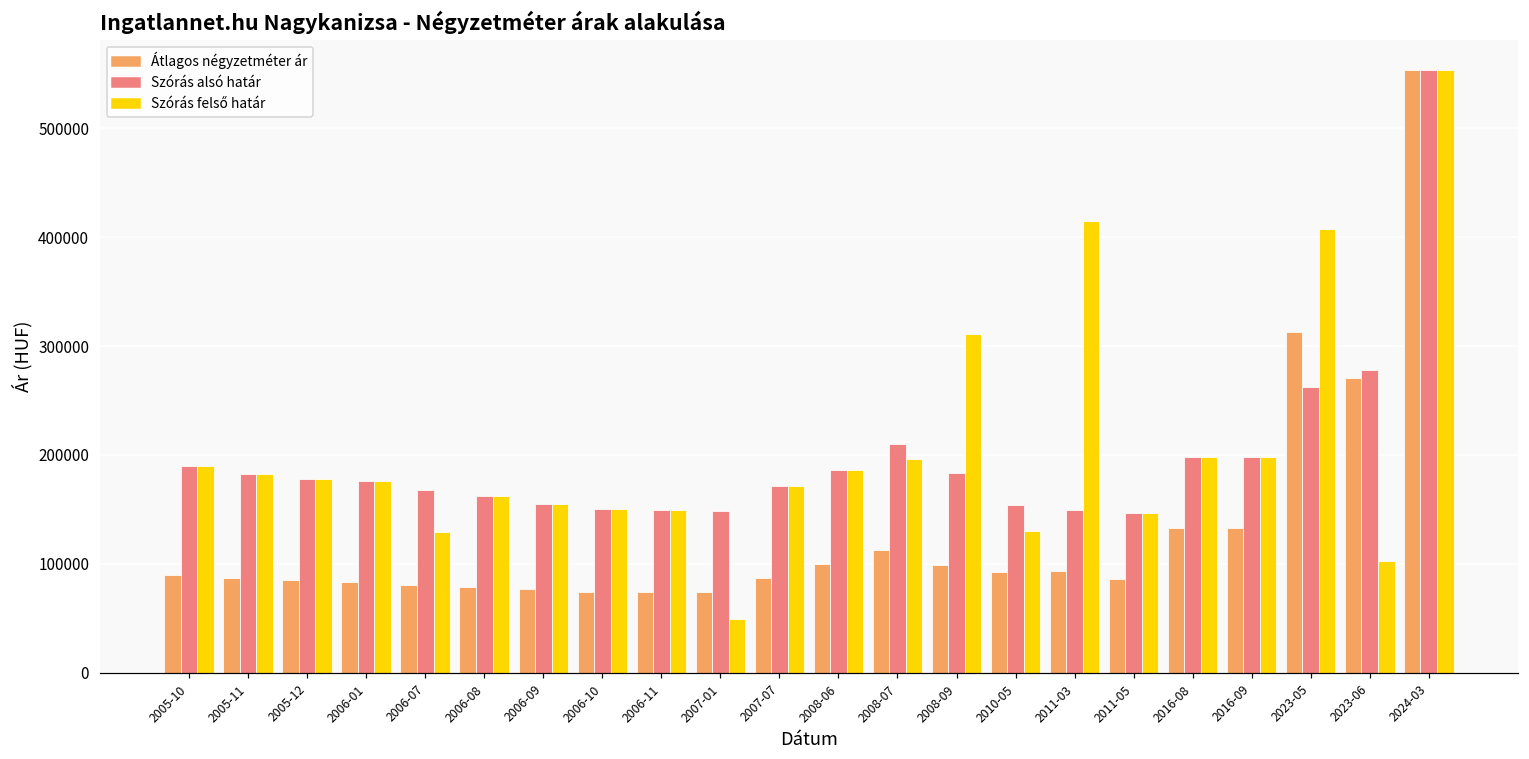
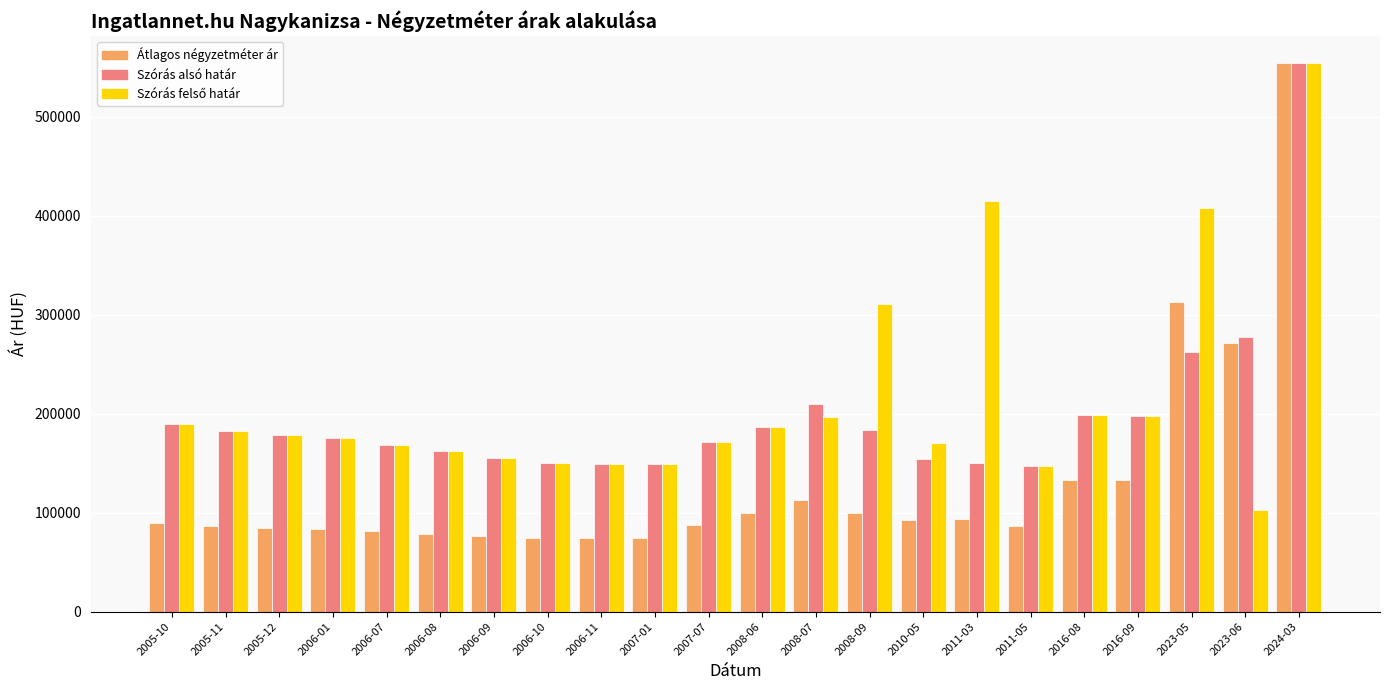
Szórás felső határ, 2006-07: 130000 -> 170000
Szórás felső határ, 2007-01: 50000 -> 150000
Szórás felső határ, 2010-05: 130000 -> 170000
